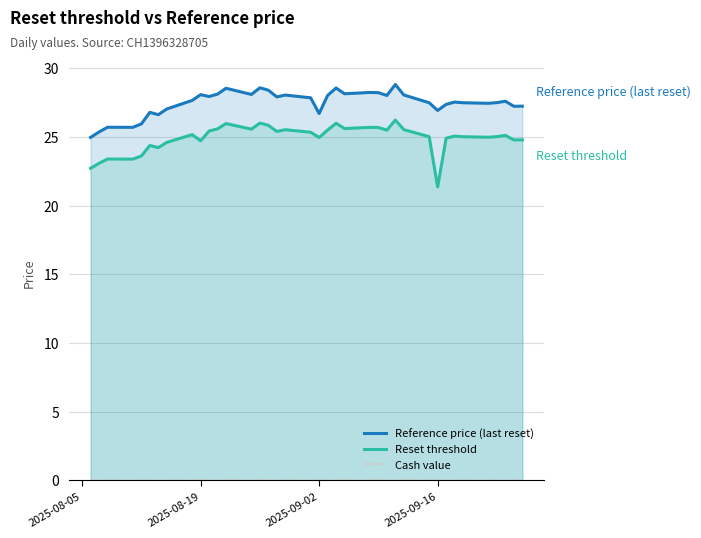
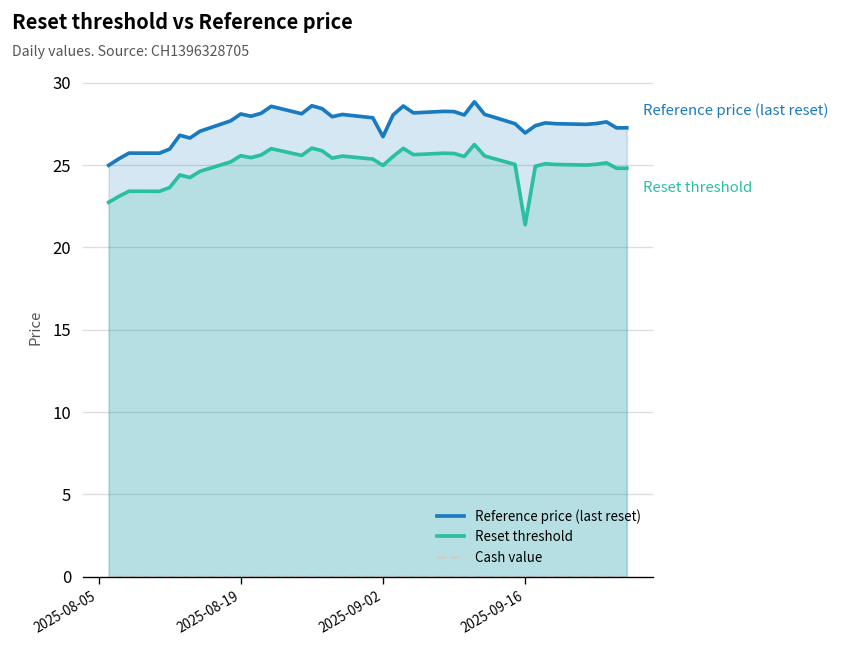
Reset threshold, 2025-08-19: 24.7 -> 25.6
